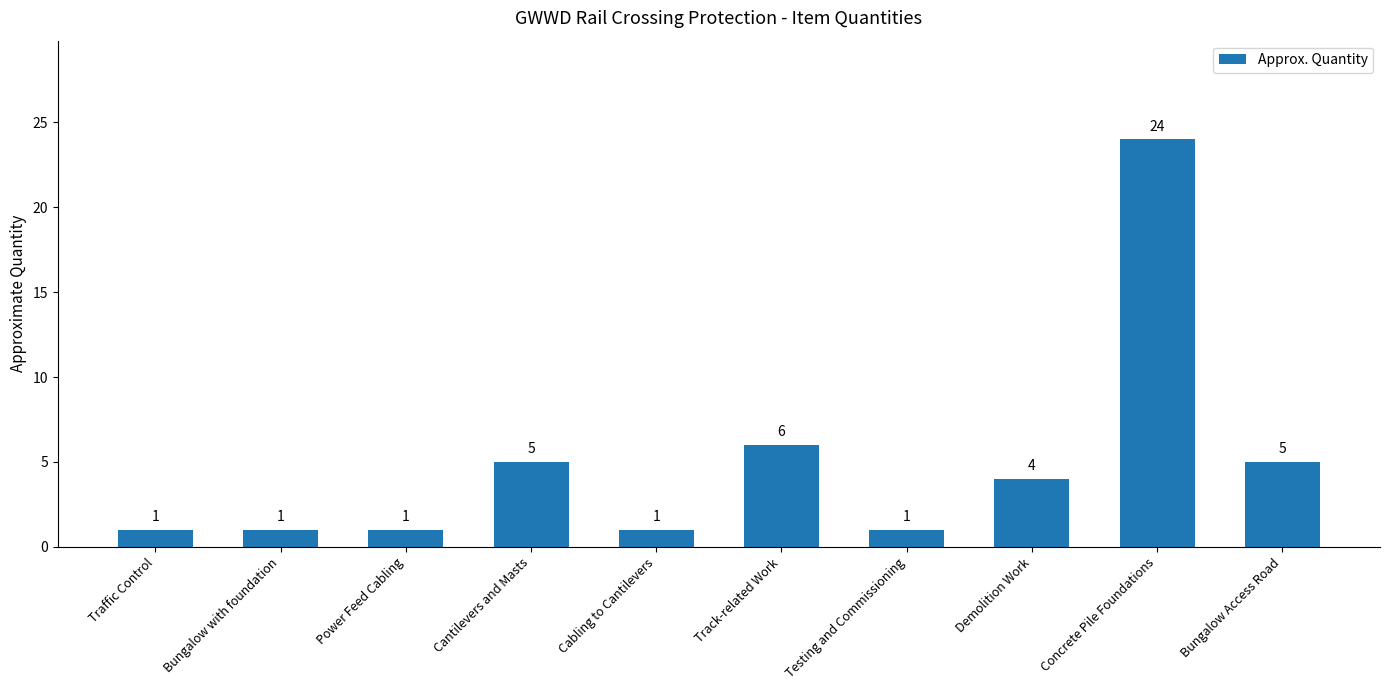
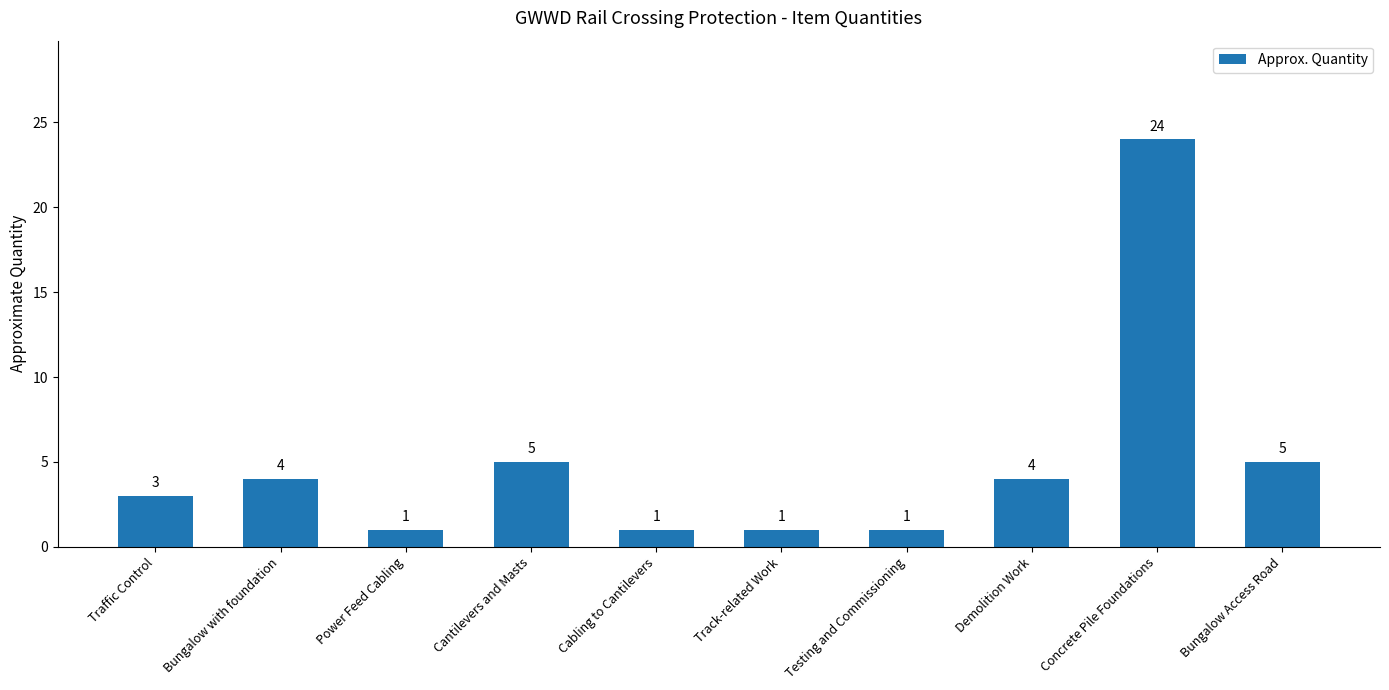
Traffic Control: 1 -> 3
Bungalow with foundation: 1 -> 4
Track-related Work: 6 -> 1
